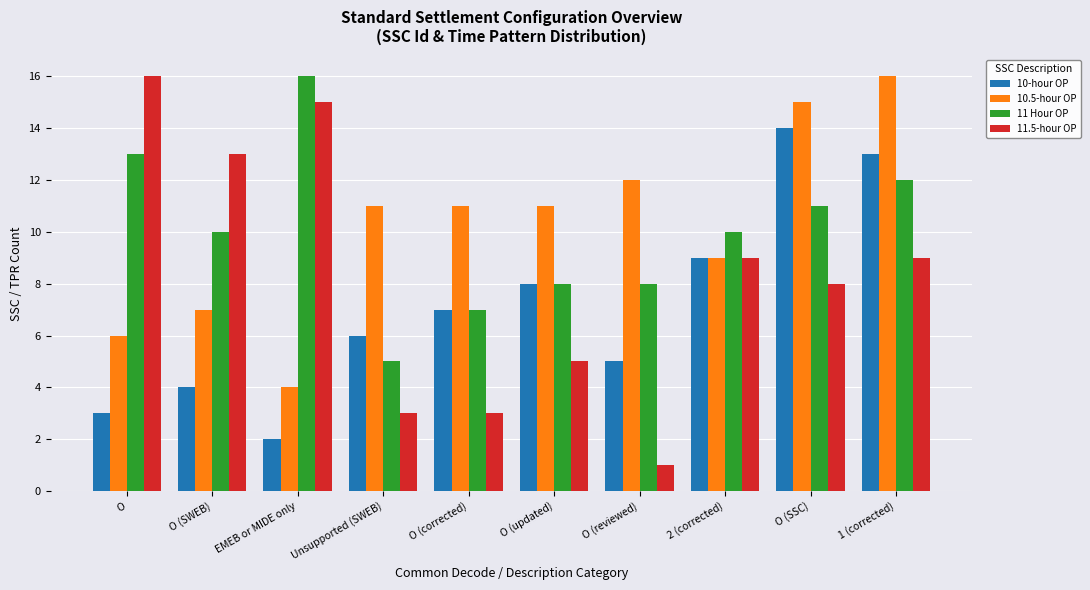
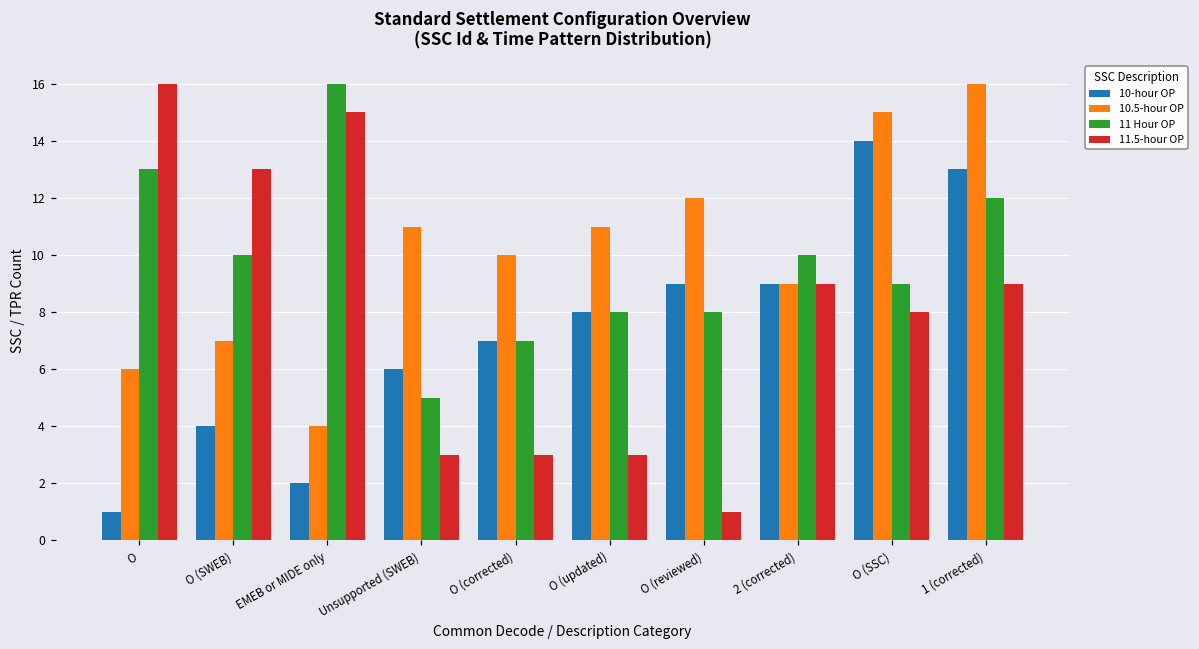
10-hour OP, O: 3 -> 1
10.5-hour OP, O (corrected): 11 -> 10
11.5-hour OP, O (updated): 5 -> 3
10-hour OP, O (reviewed): 5 -> 9
11 Hour OP, O (SSC): 11 -> 9
